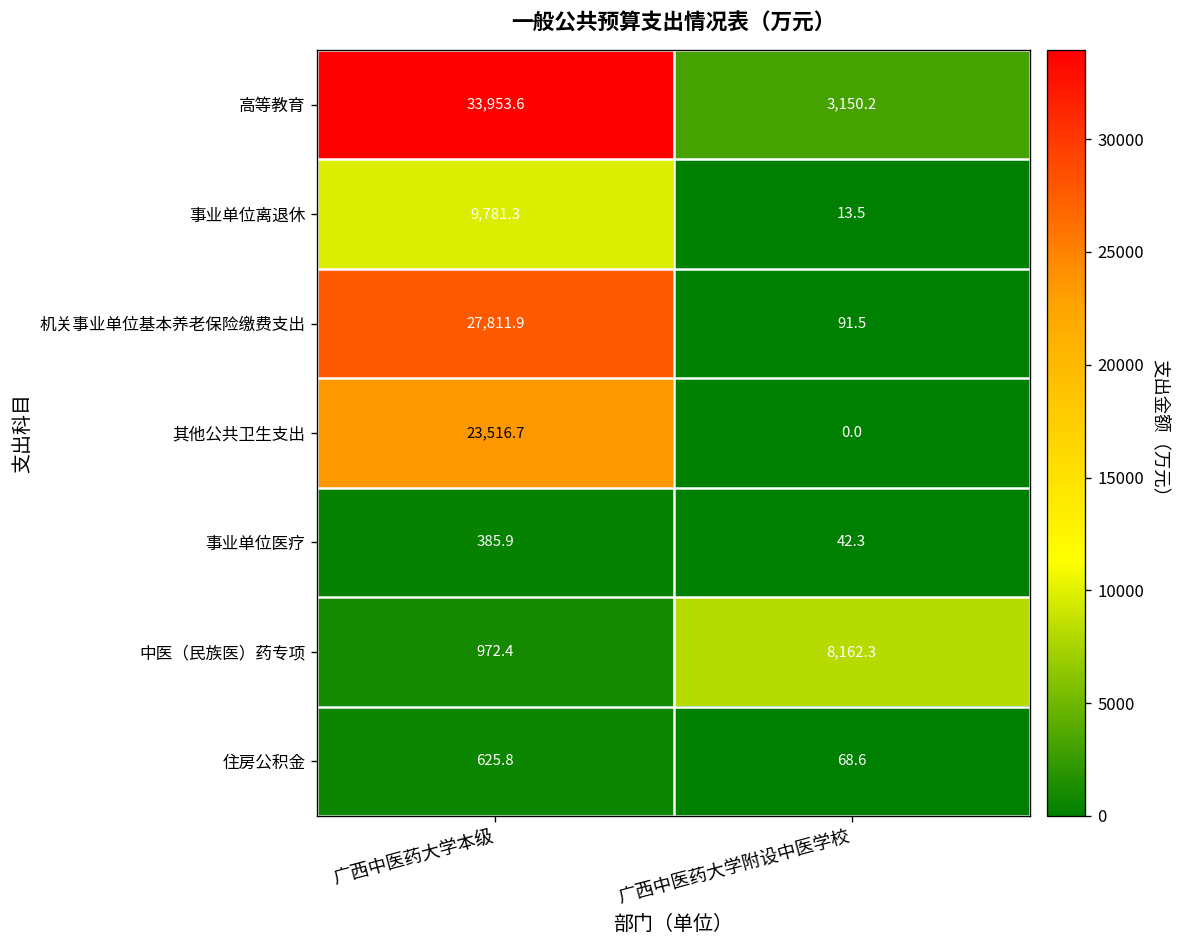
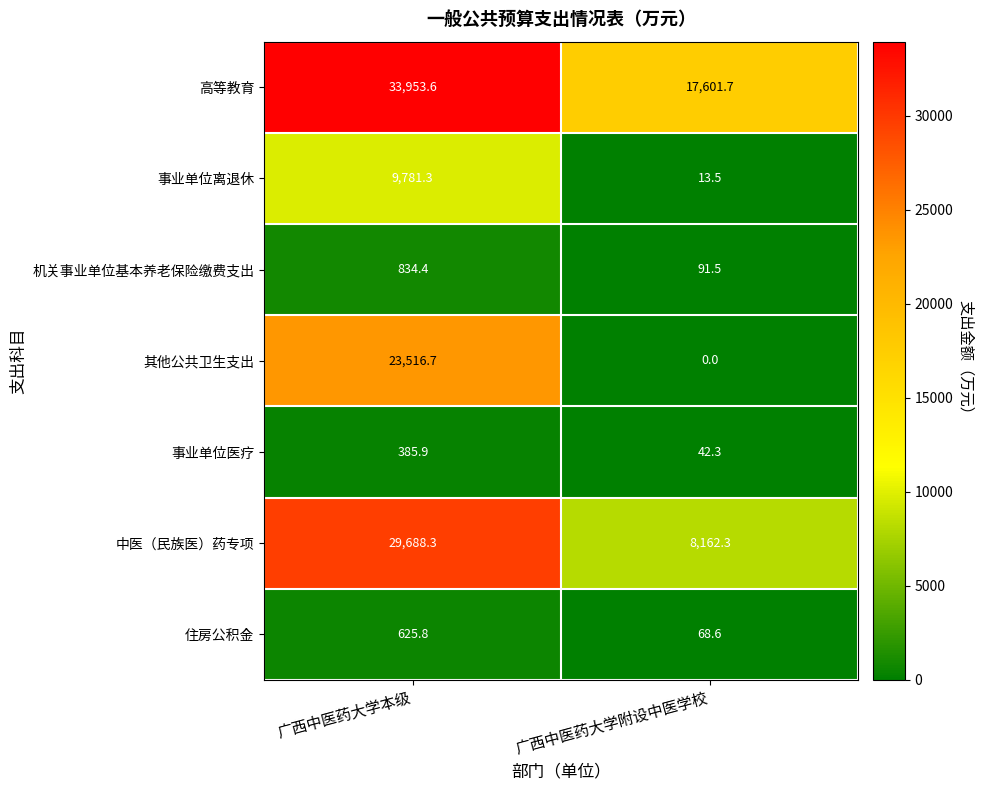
高等教育, 广西中医药大学附设中医学校: 3,150.2 -> 17,601.7
机关事业单位基本养老保险缴费支出, 广西中医药大学本级: 27,811.9 -> 834.4
中医（民族医）药专项, 广西中医药大学本级: 972.4 -> 29,688.3
